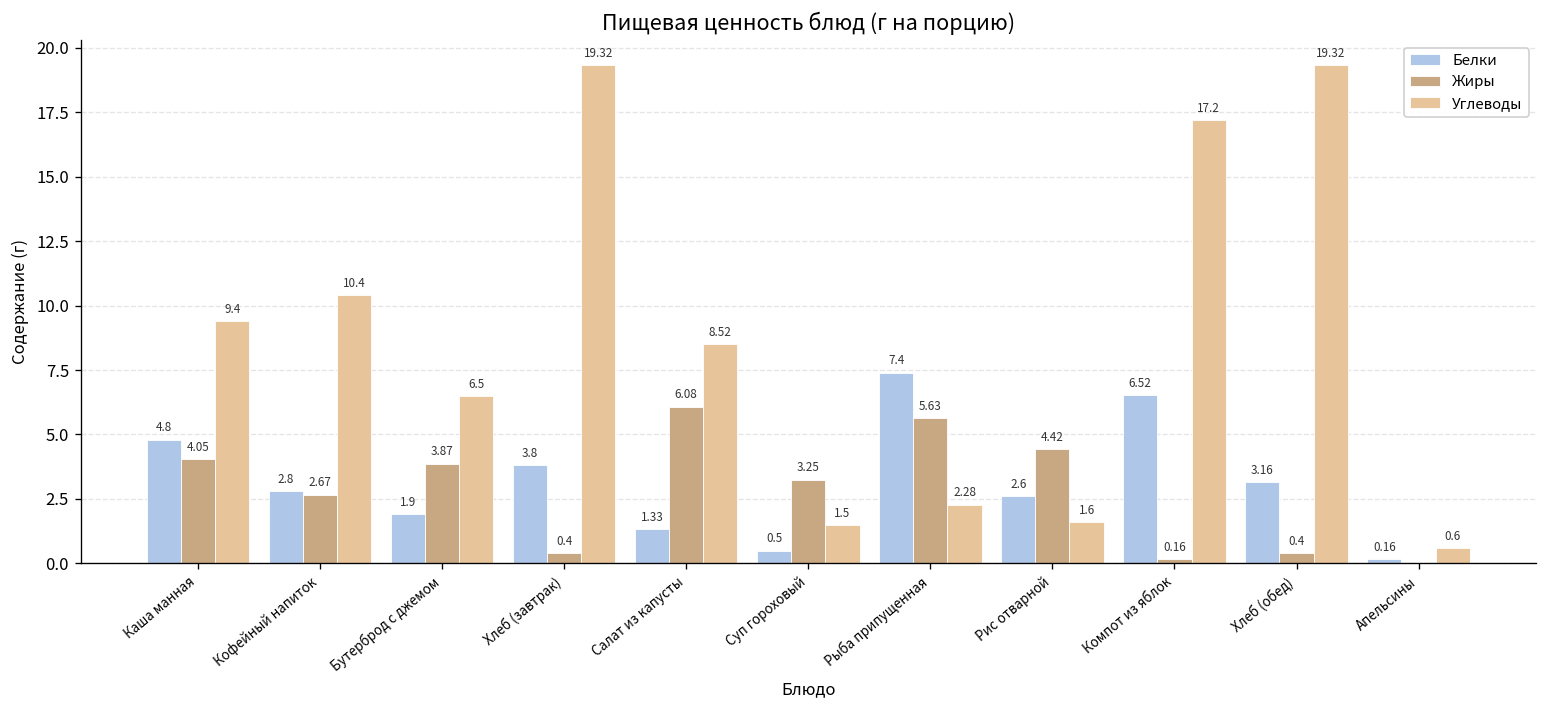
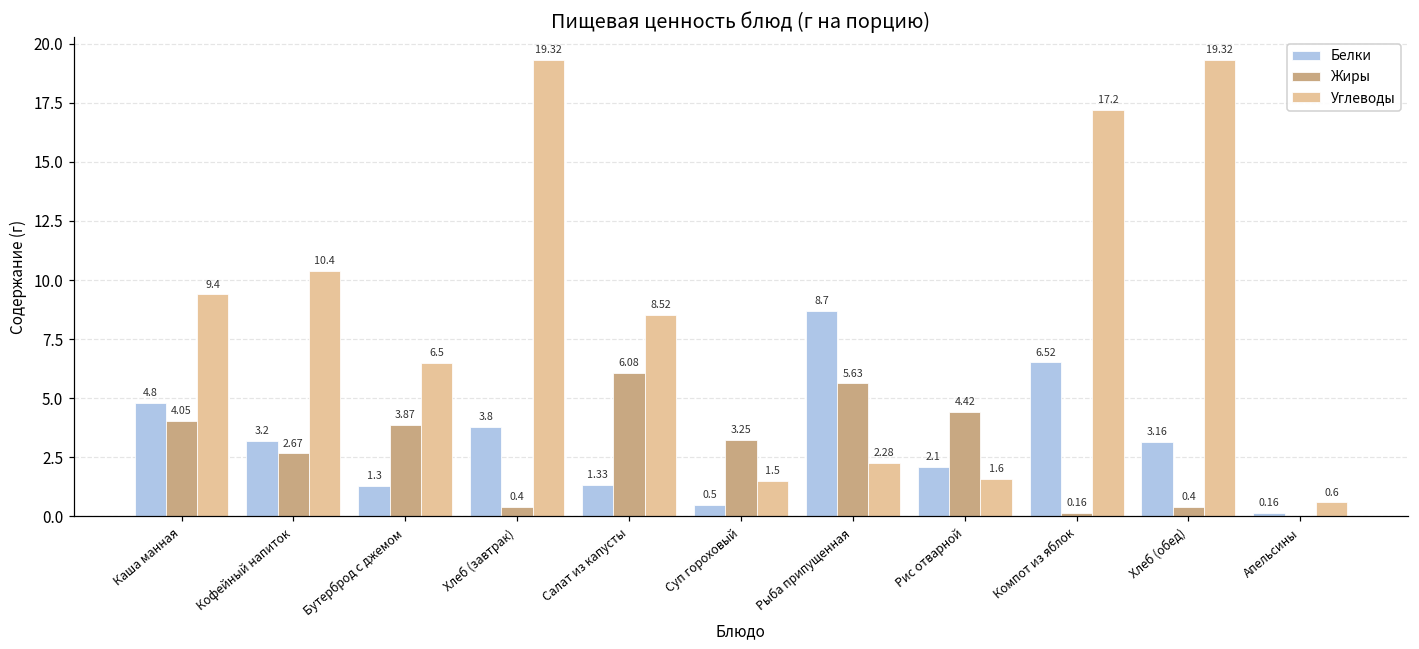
Белки, Кофейный напиток: 2.8 -> 3.2
Белки, Бутерброд с джемом: 1.9 -> 1.3
Белки, Рыба припущенная: 7.4 -> 8.7
Белки, Рис отварной: 2.6 -> 2.1
